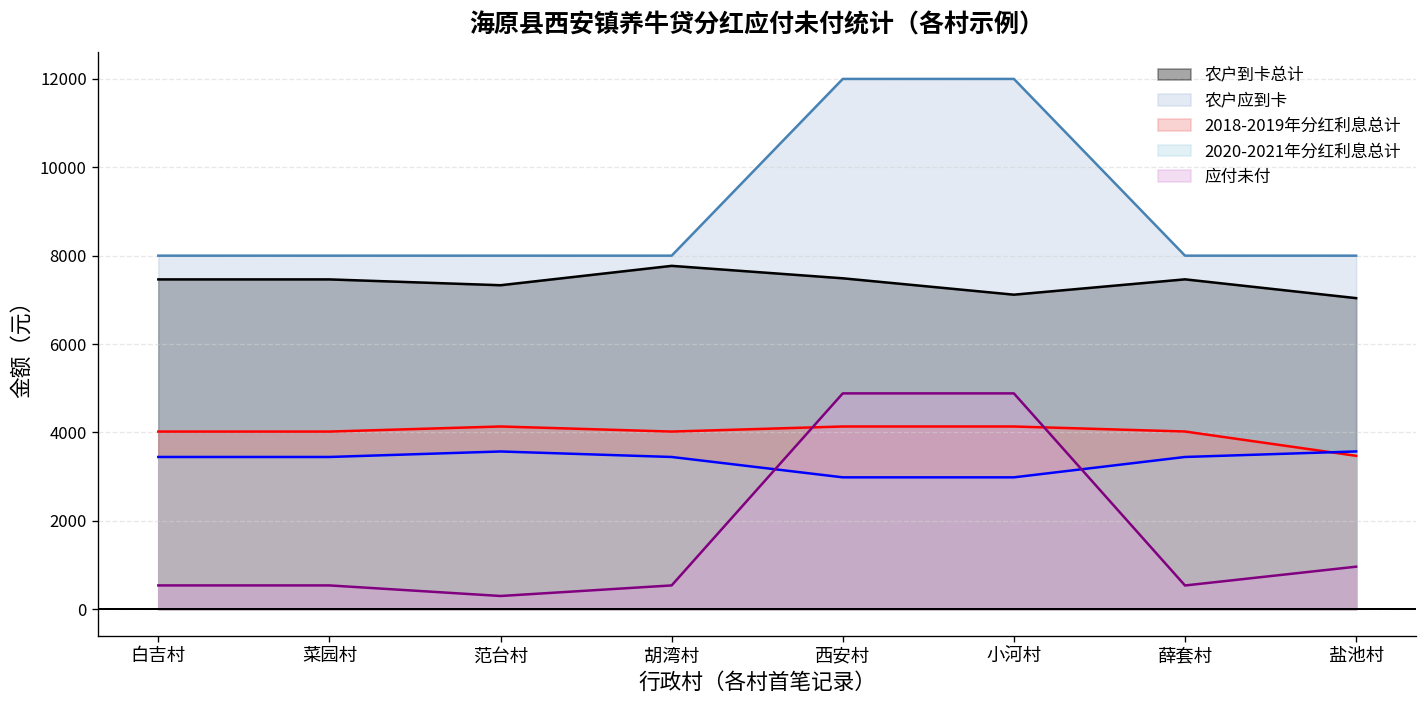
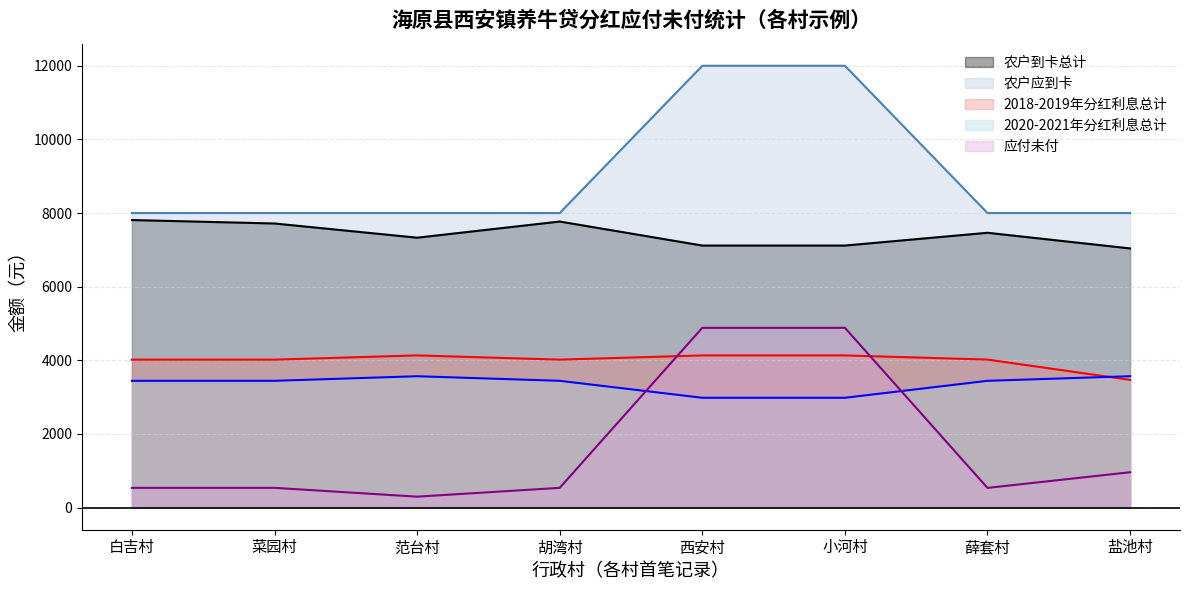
农户到卡总计, 白吉村: 7500 -> 7800
农户到卡总计, 菜园村: 7500 -> 7700
农户到卡总计, 西安村: 7500 -> 7100
